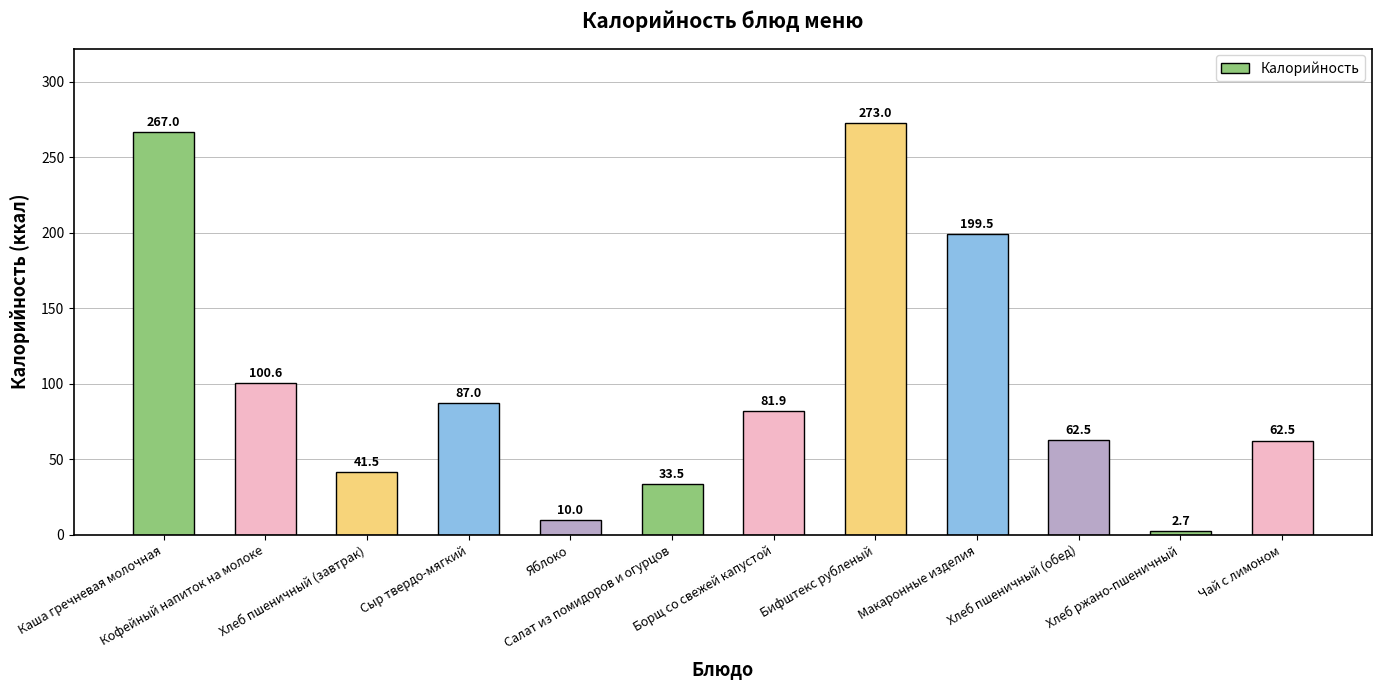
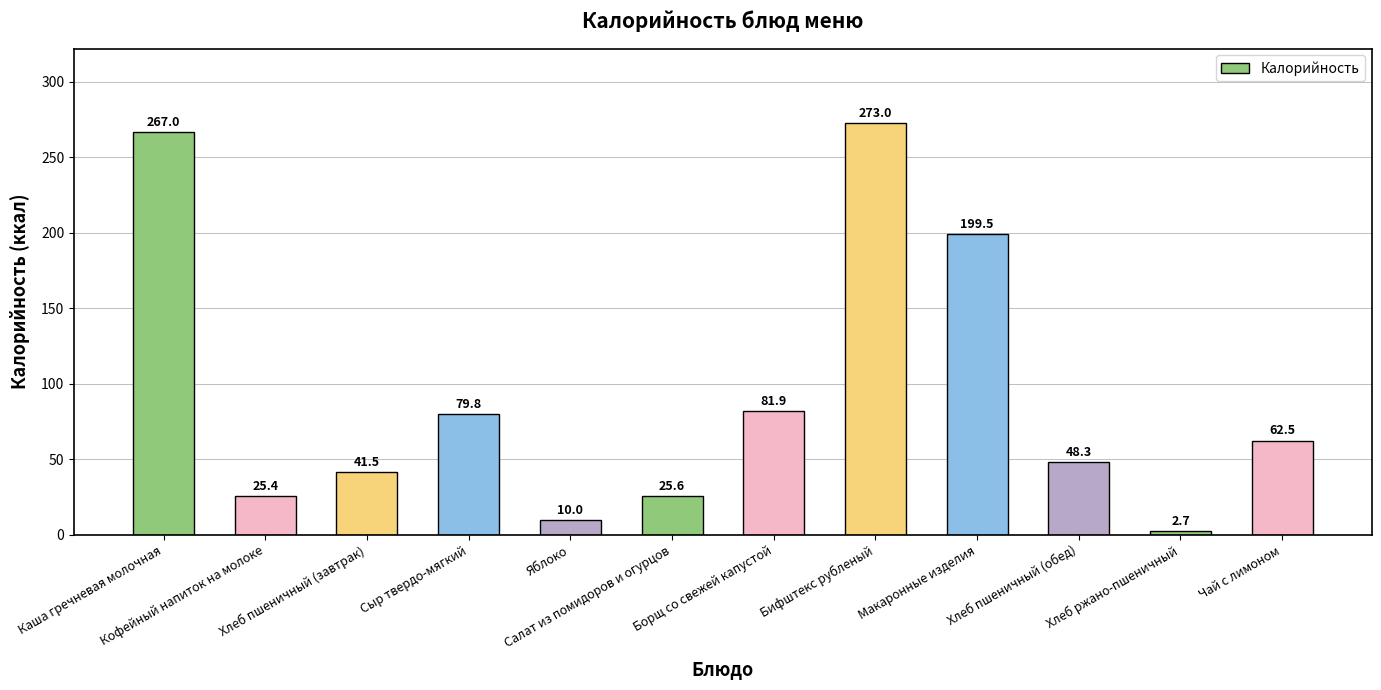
Кофейный напиток на молоке: 100.6 -> 25.4
Сыр твердо-мягкий: 87.0 -> 79.8
Салат из помидоров и огурцов: 33.5 -> 25.6
Хлеб пшеничный (обед): 62.5 -> 48.3
